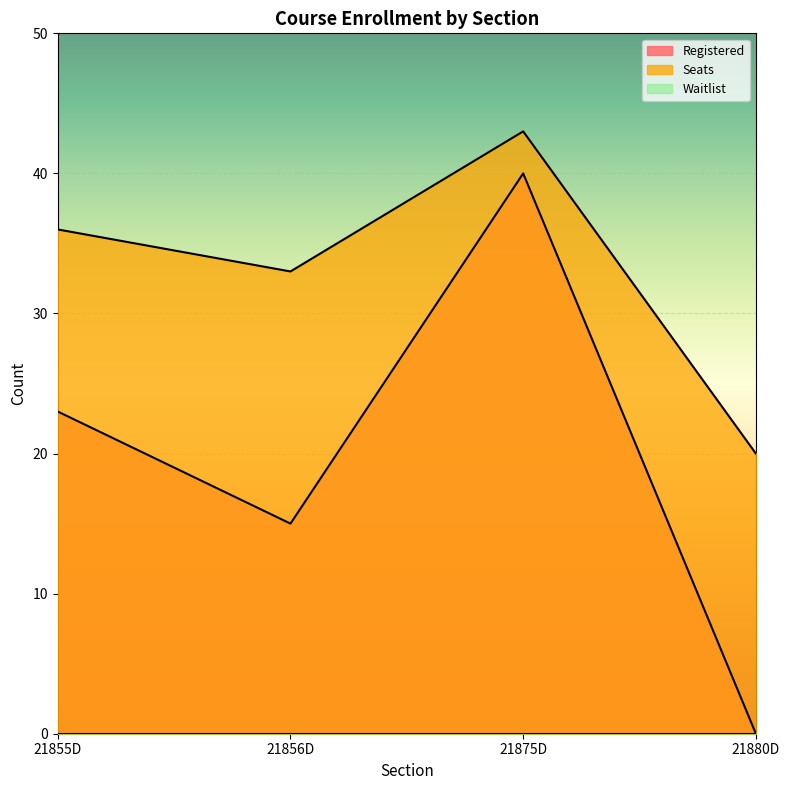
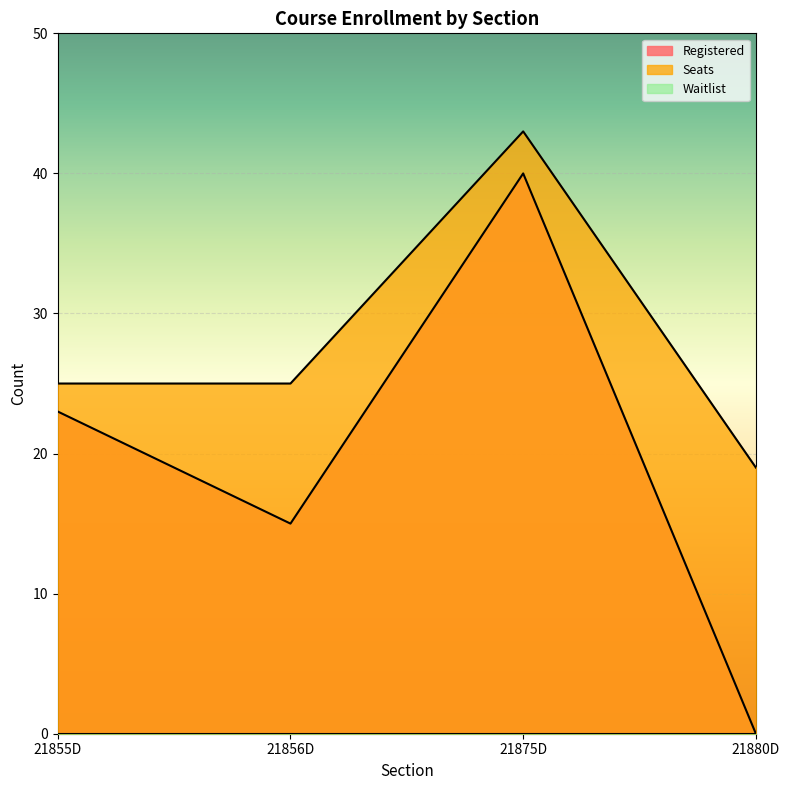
Seats, 21855D: 36 -> 25
Seats, 21856D: 33 -> 25
Seats, 21880D: 20 -> 19
